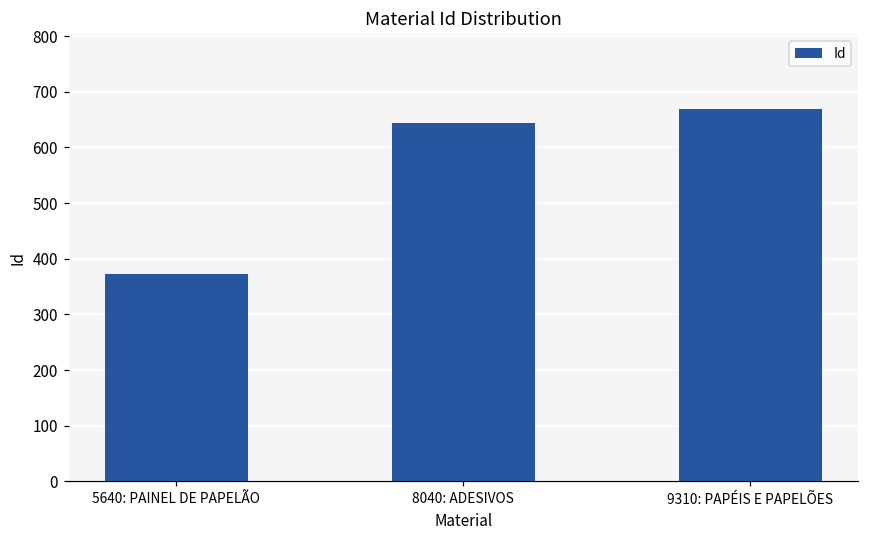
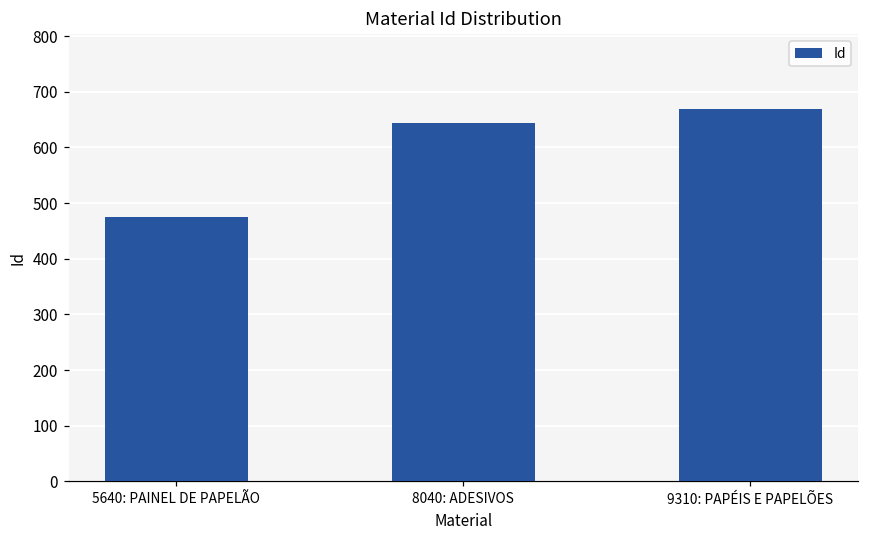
5640: PAINEL DE PAPELÃO: 370 -> 480
